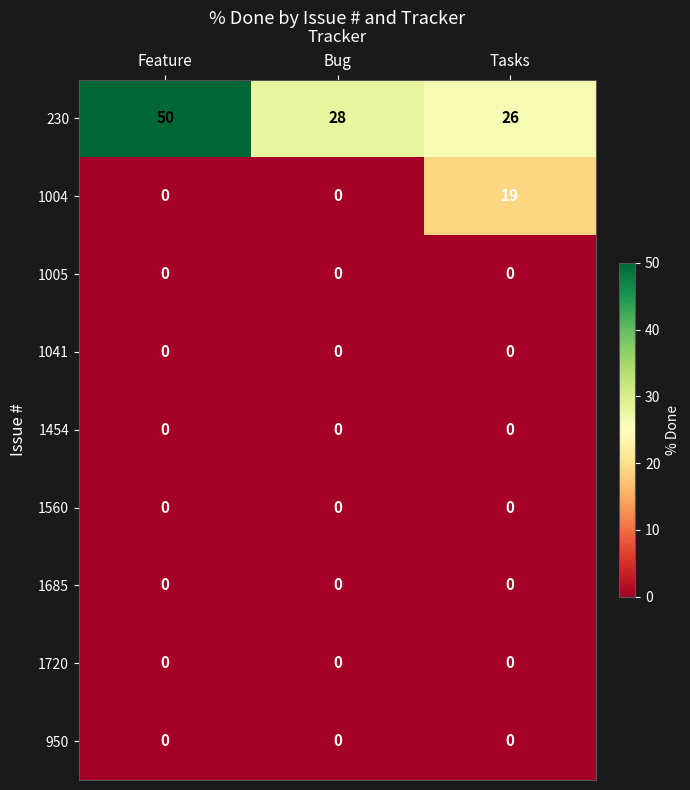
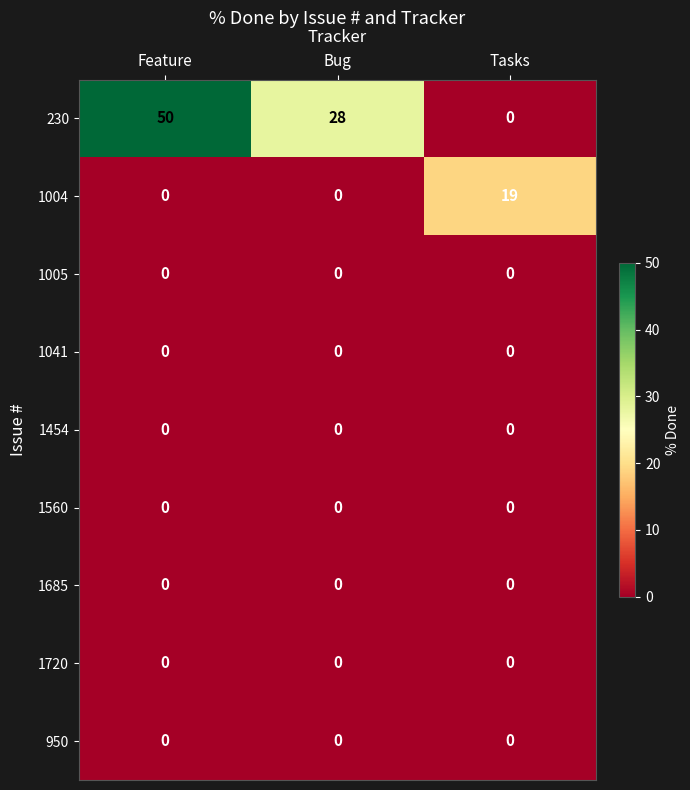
230, Tasks: 26 -> 0
